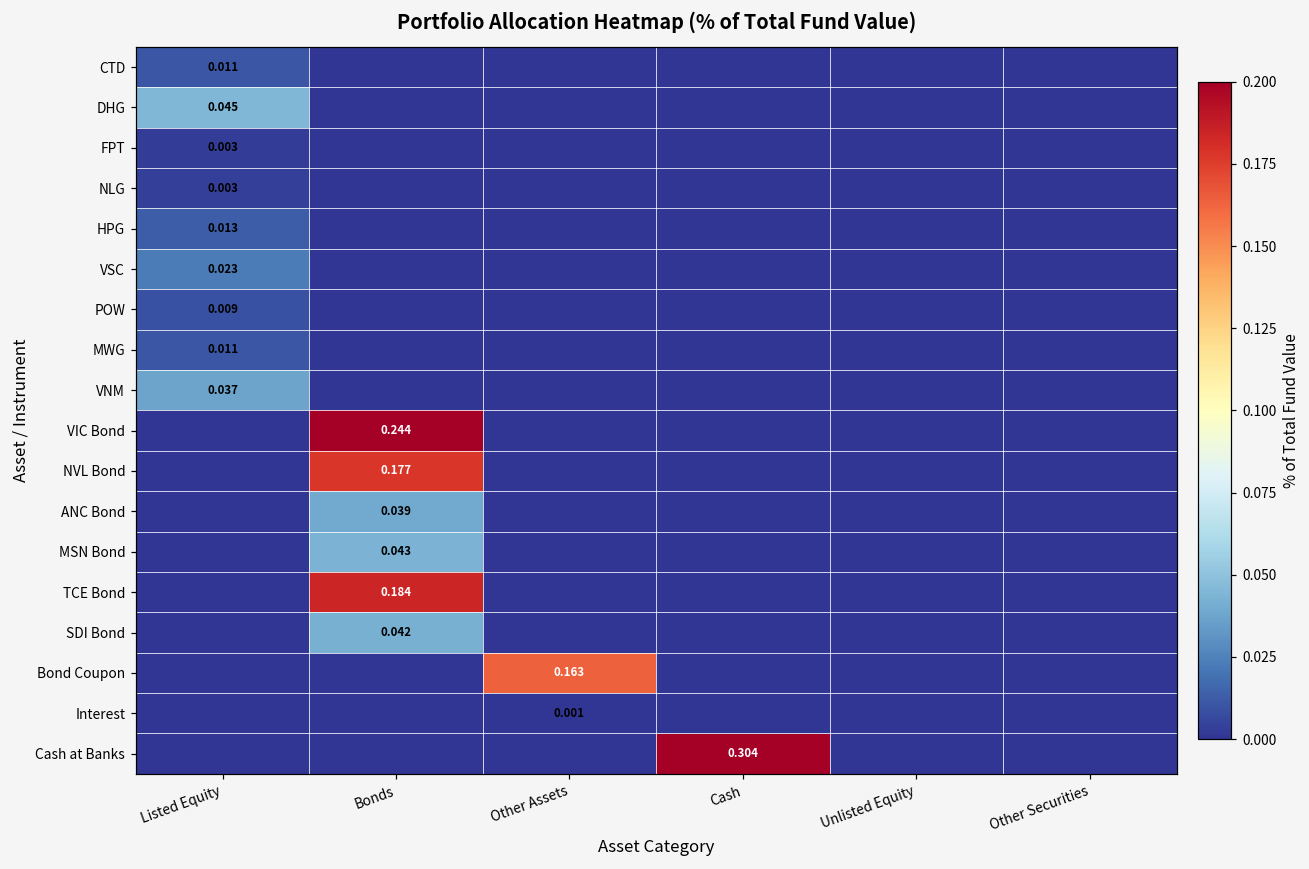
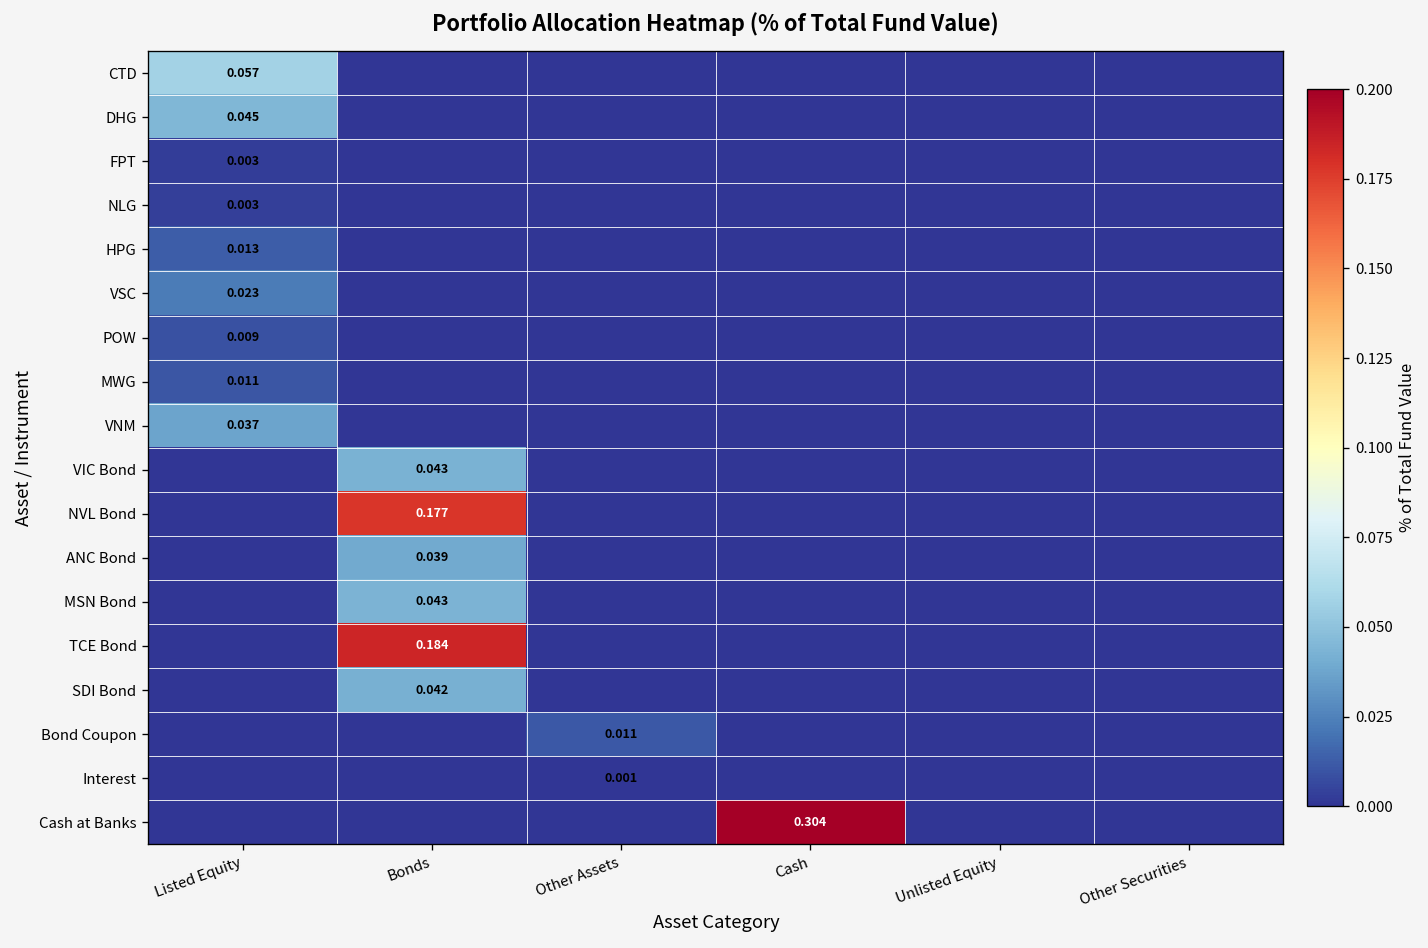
CTD, Listed Equity: 0.011 -> 0.057
VIC Bond, Bonds: 0.244 -> 0.043
Bond Coupon, Other Assets: 0.163 -> 0.011
